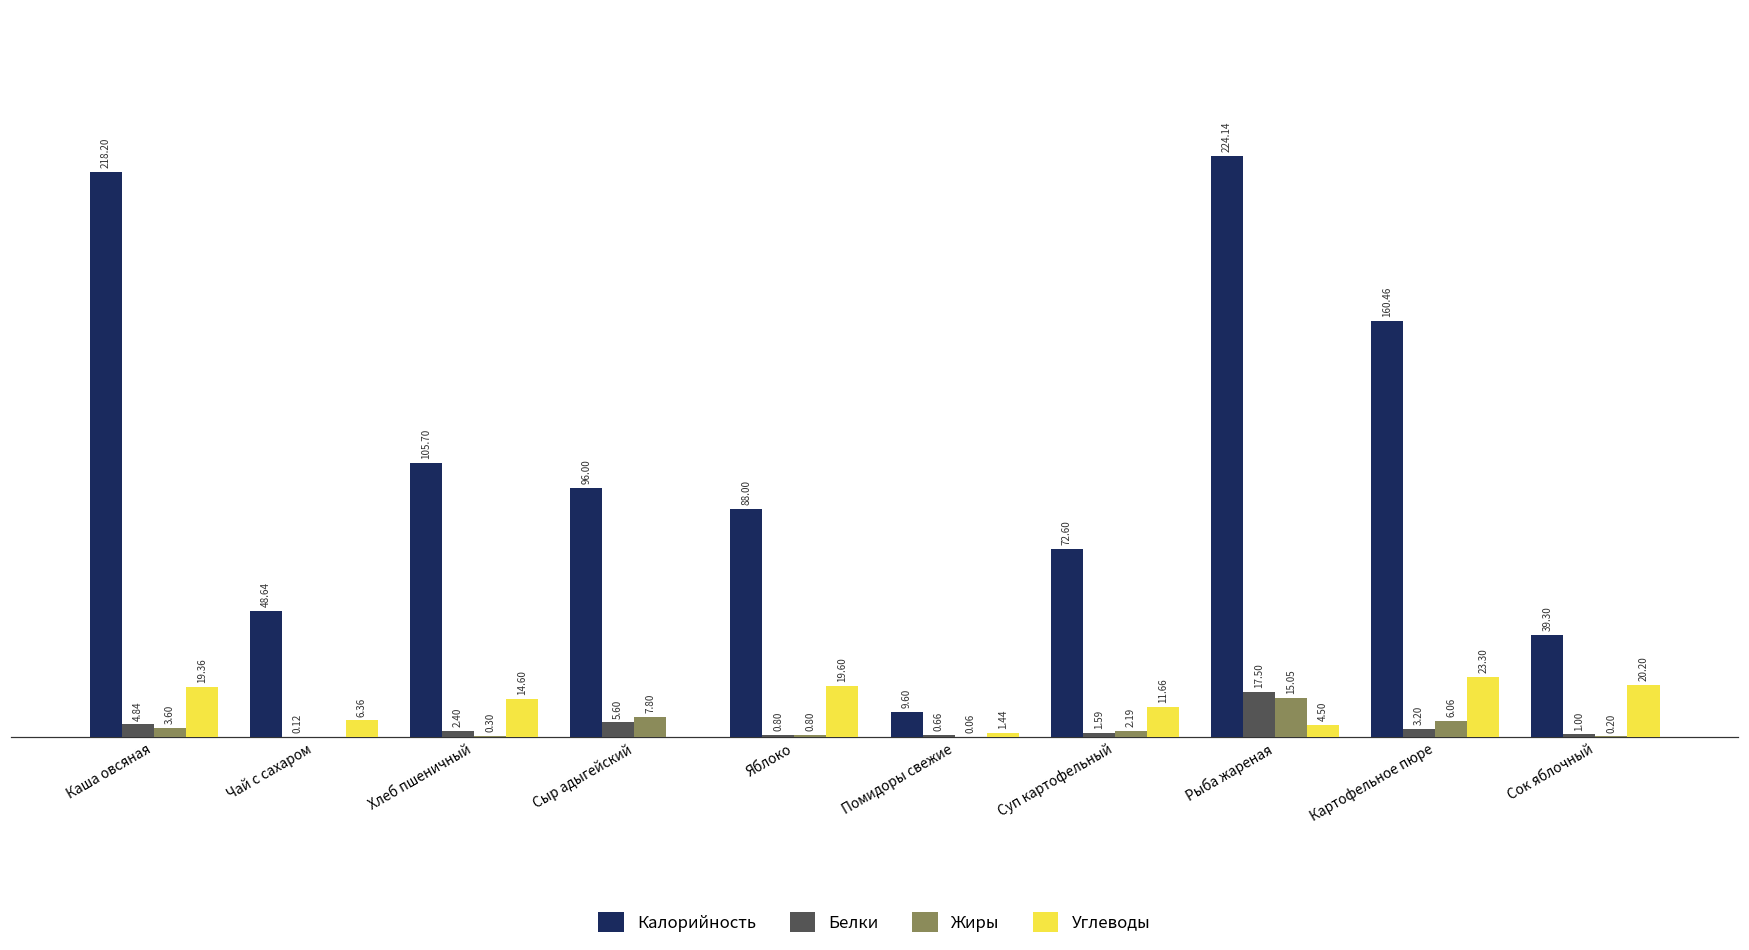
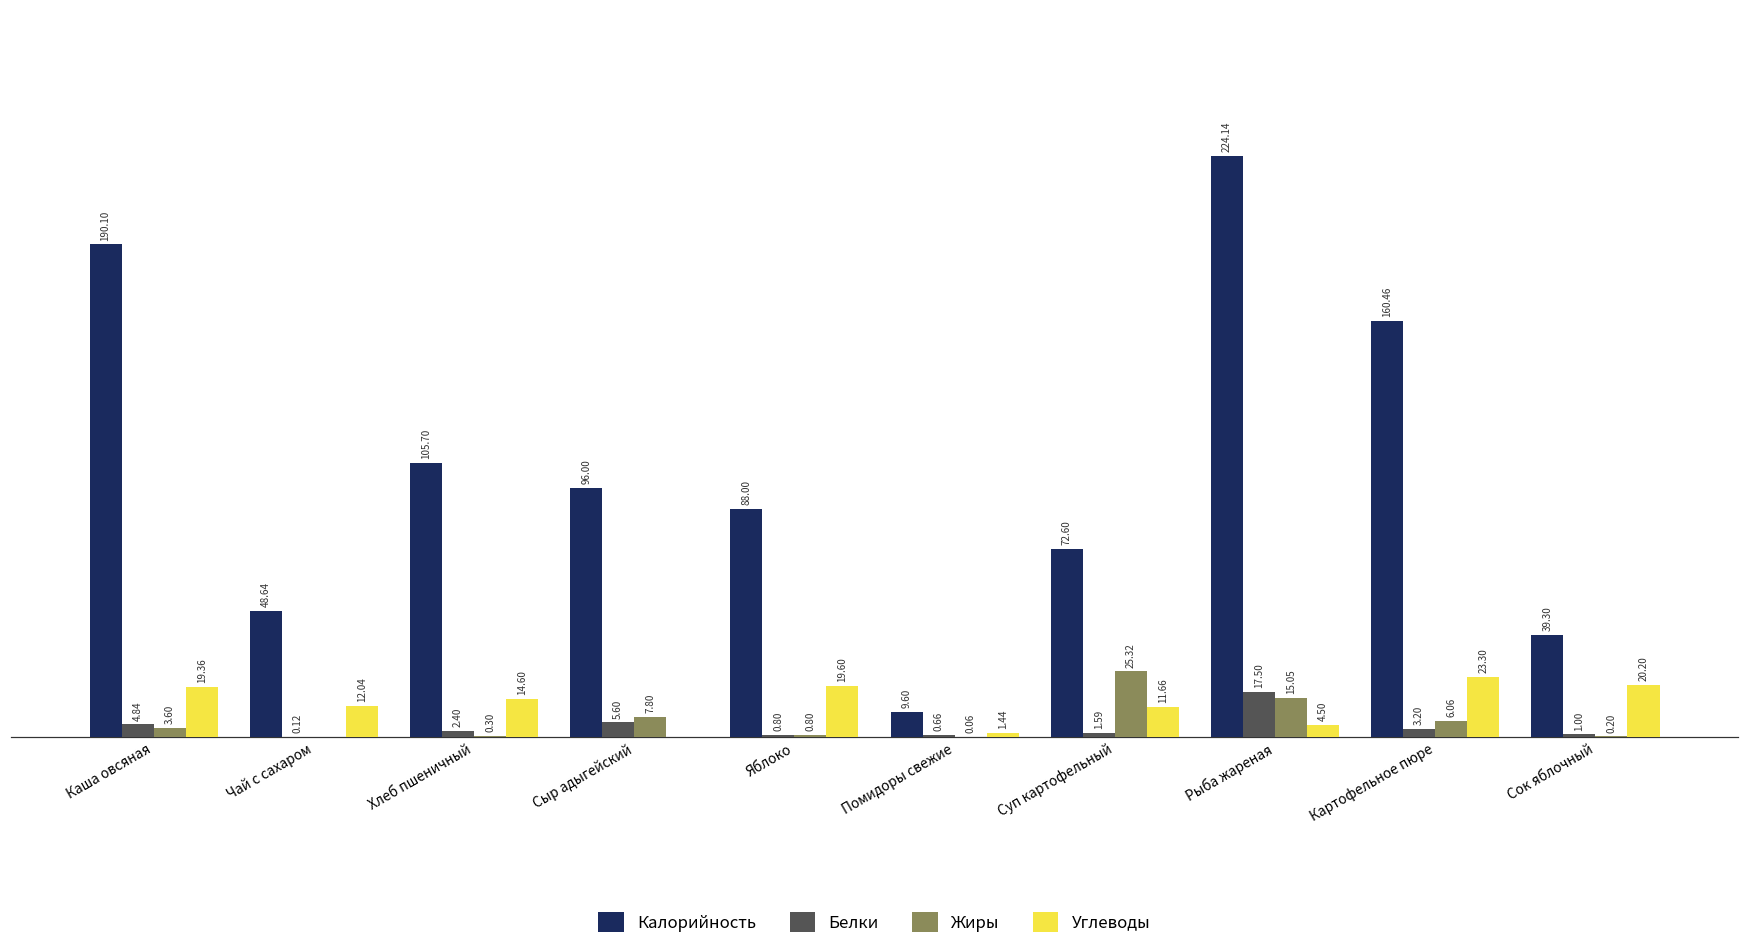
Калорийность, Каша овсяная: 218.20 -> 190.10
Углеводы, Чай с сахаром: 6.36 -> 12.04
Жиры, Суп картофельный: 2.19 -> 25.32
